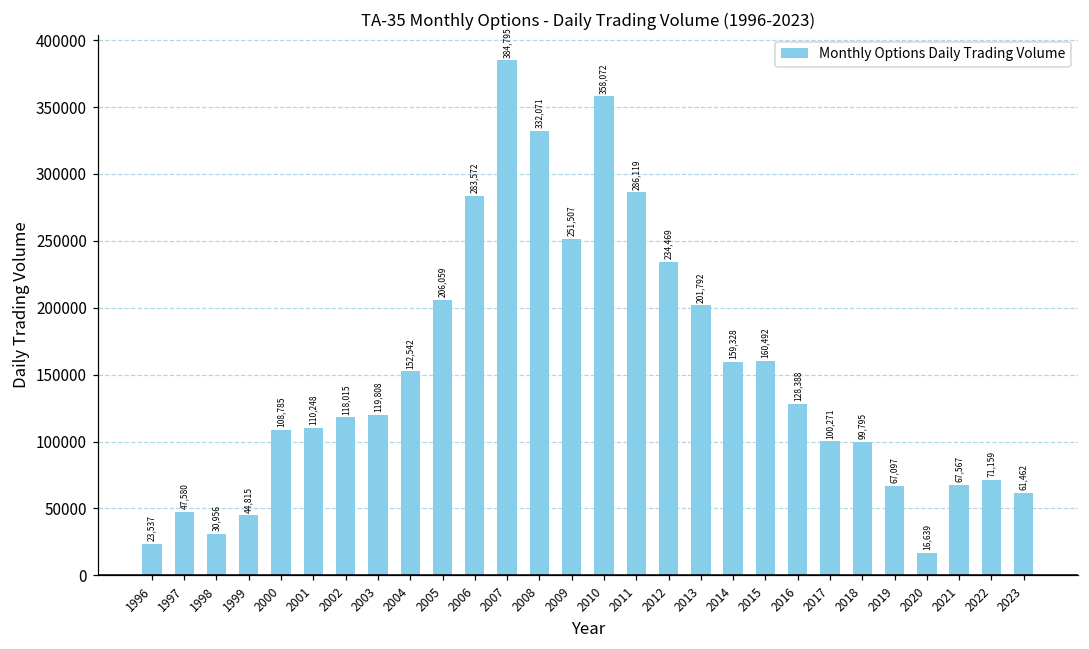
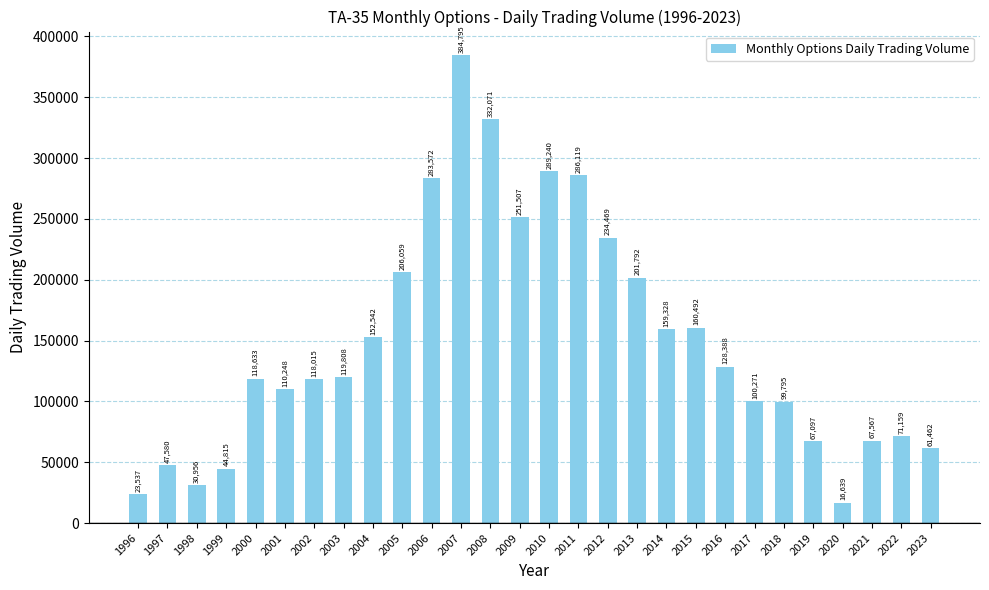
2000: 108,785 -> 118,633
2010: 358,072 -> 289,240
